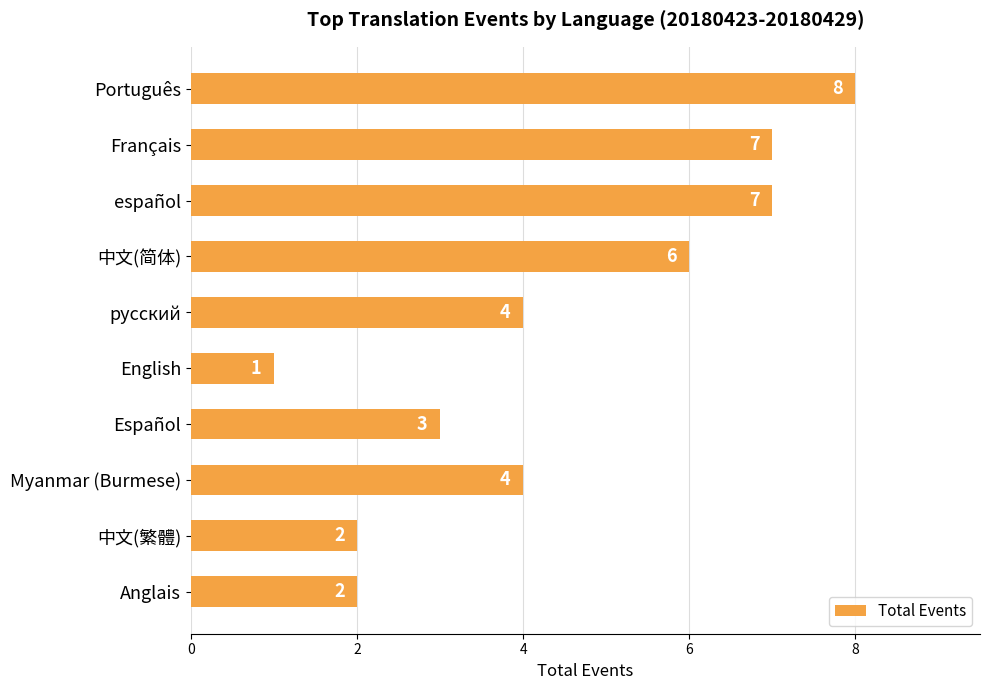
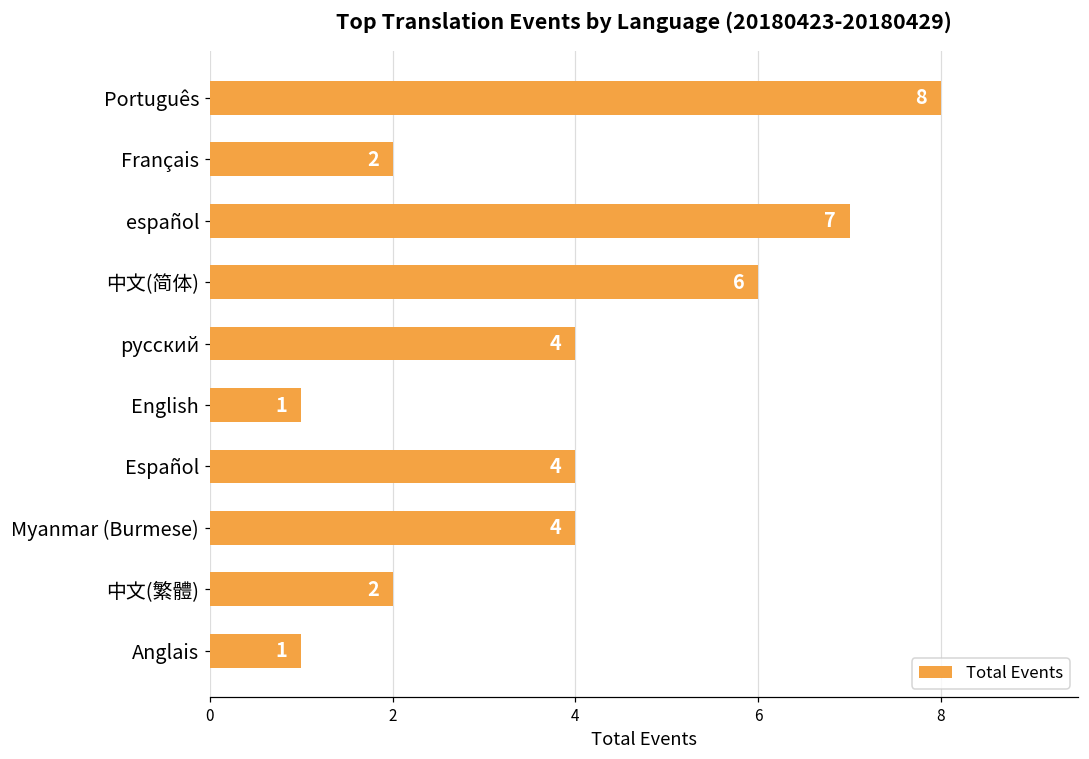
Français: 7 -> 2
Español: 3 -> 4
Anglais: 2 -> 1
